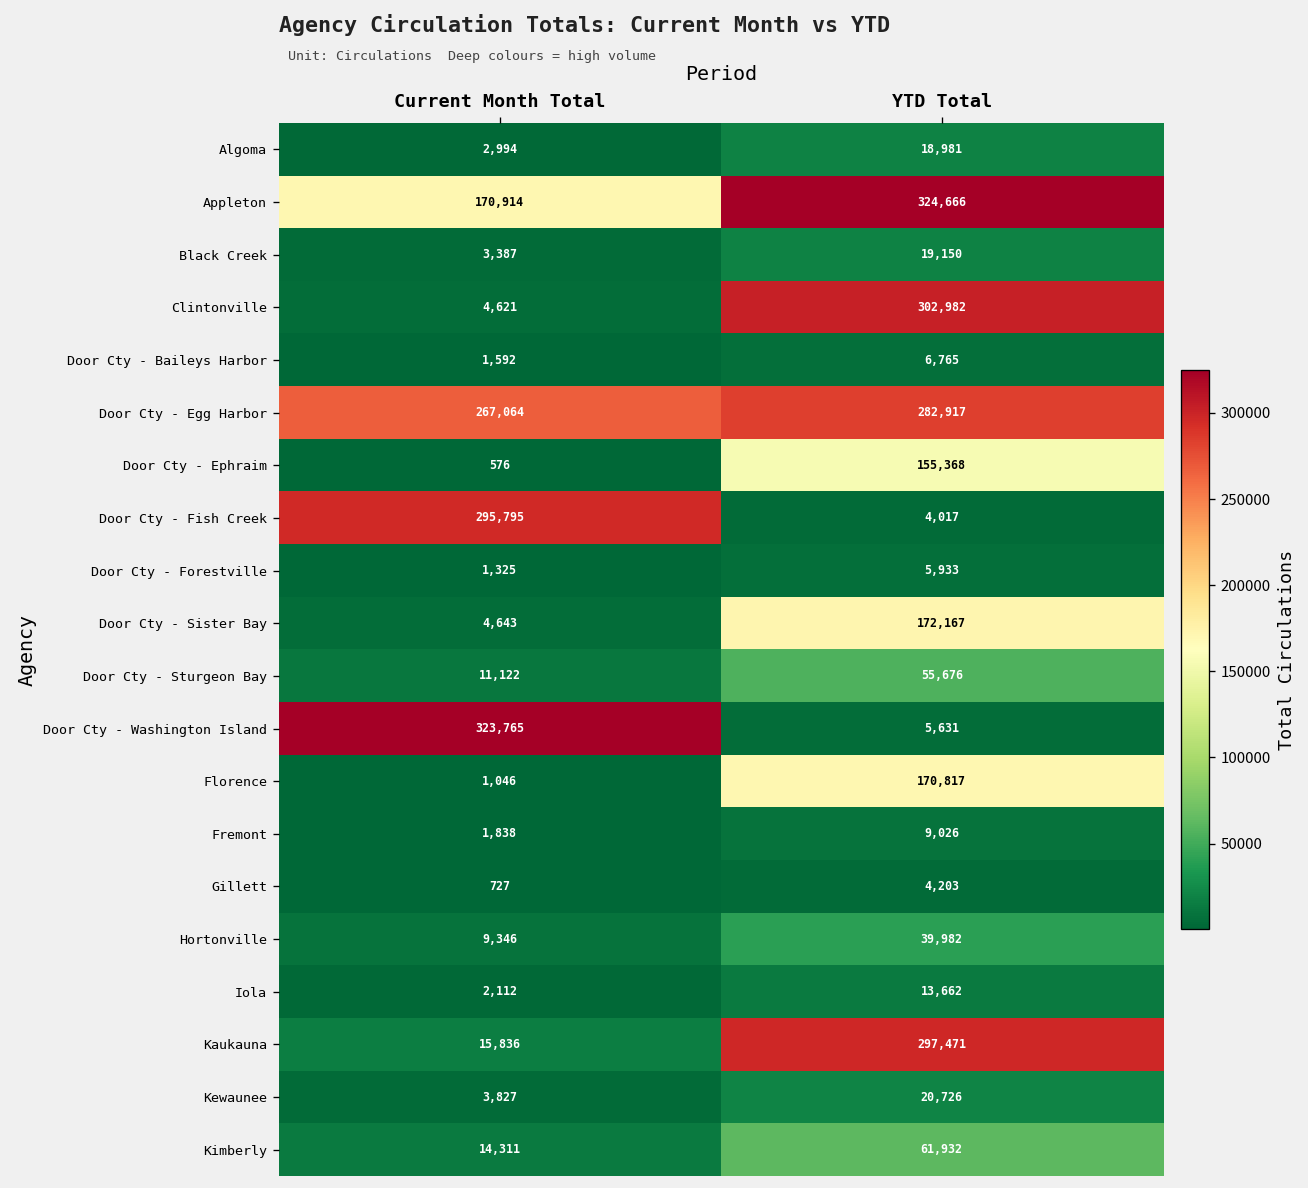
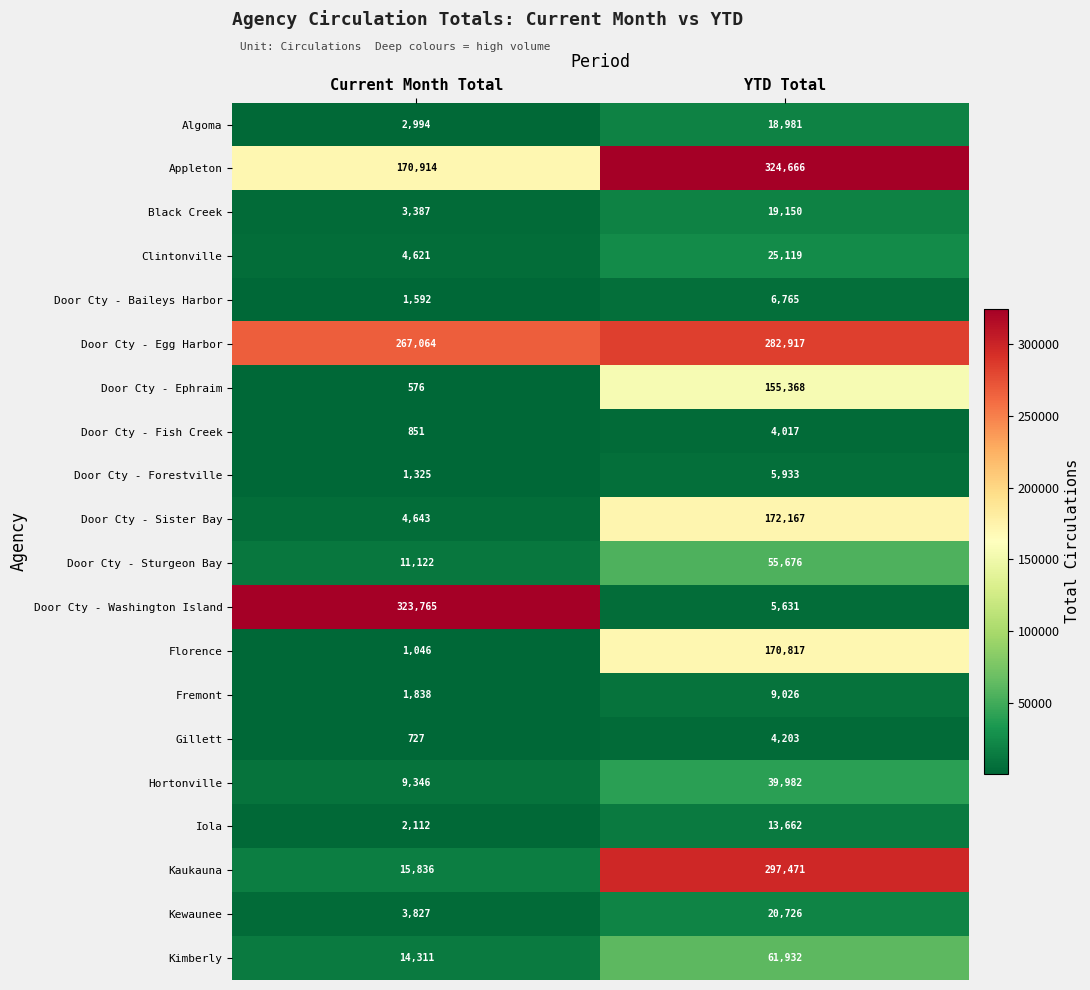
Clintonville, YTD Total: 302,982 -> 25,119
Door Cty - Fish Creek, Current Month Total: 295,795 -> 851
